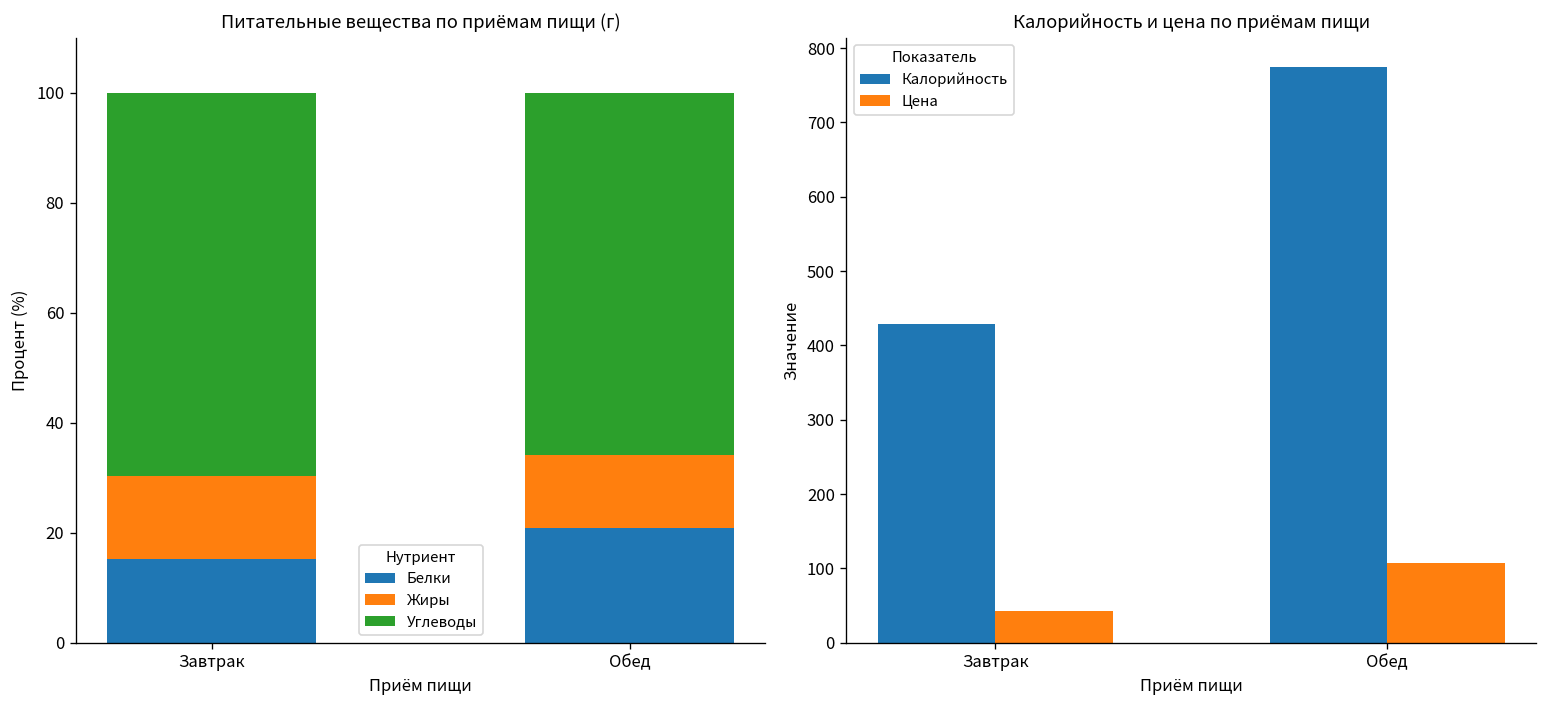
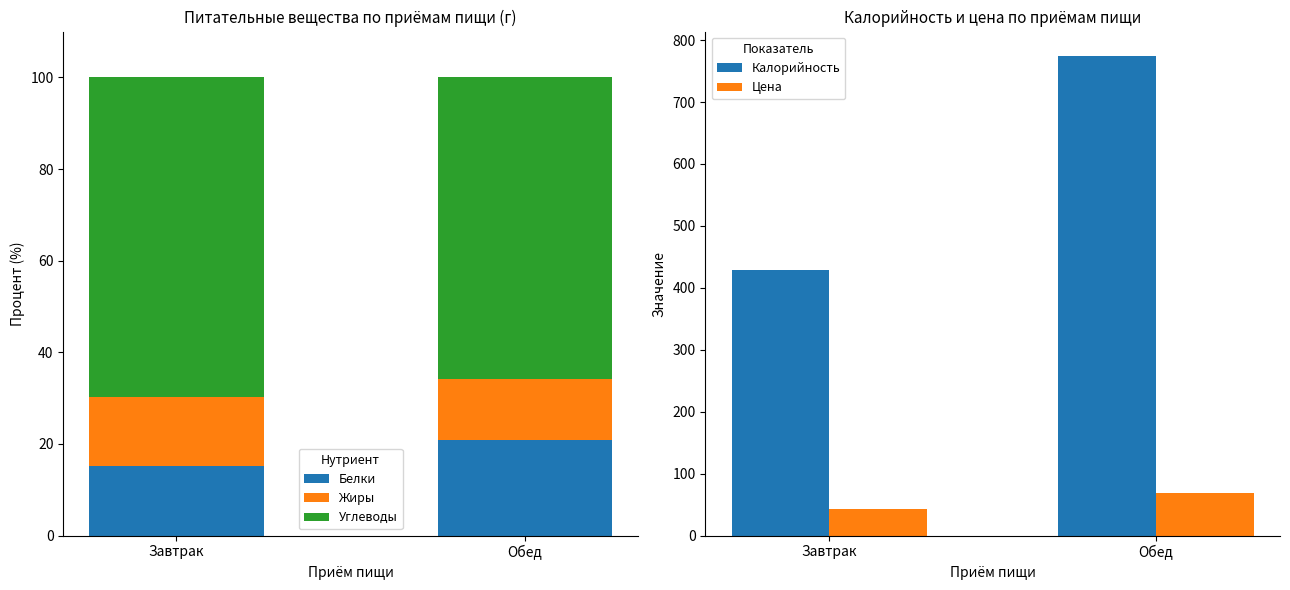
Калорийность и цена по приёмам пищи, Цена, Обед: 110 -> 70
